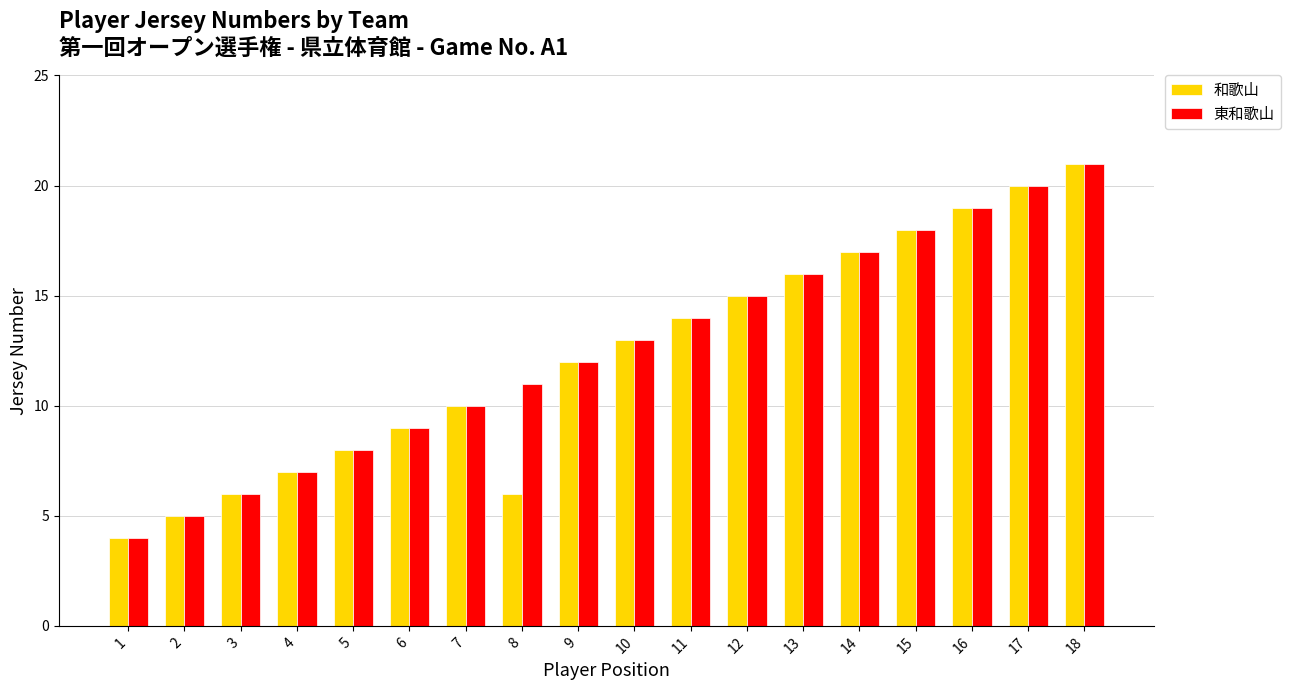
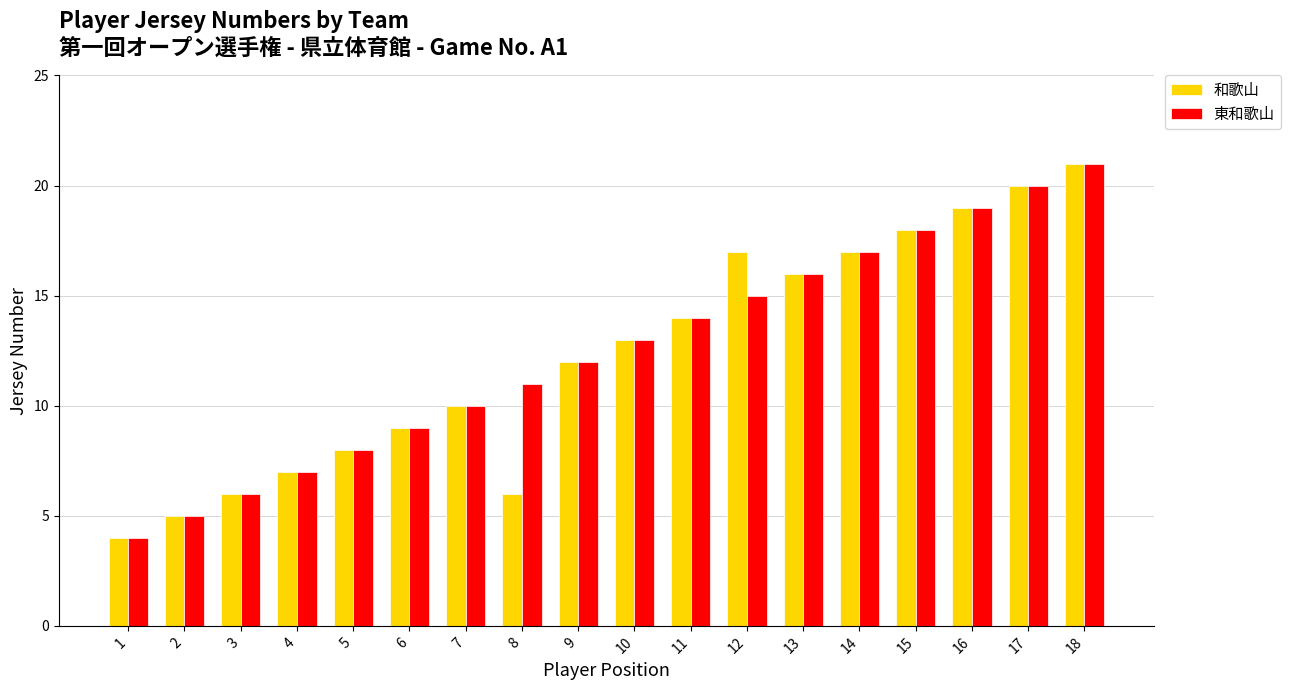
和歌山, 12: 15 -> 17
